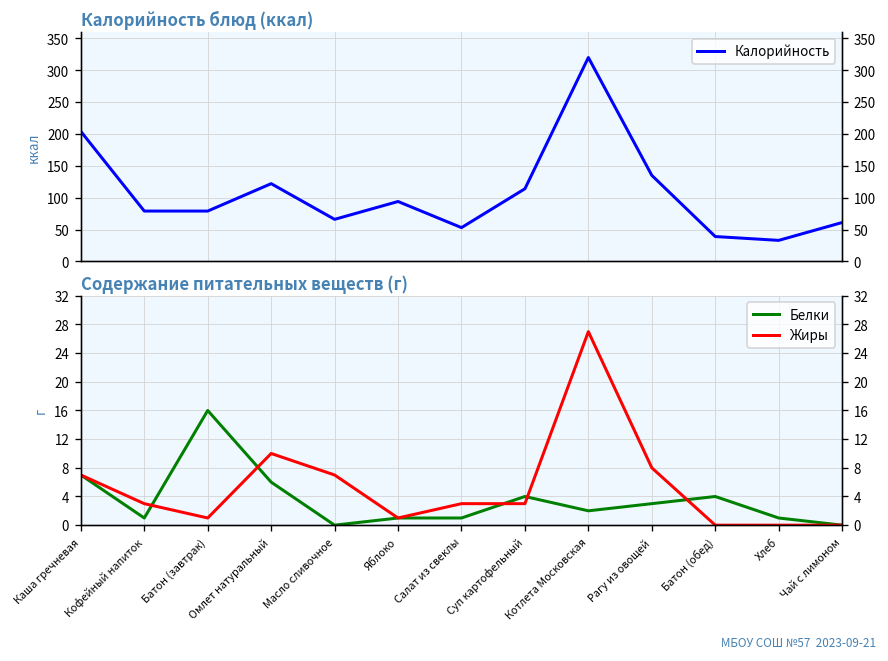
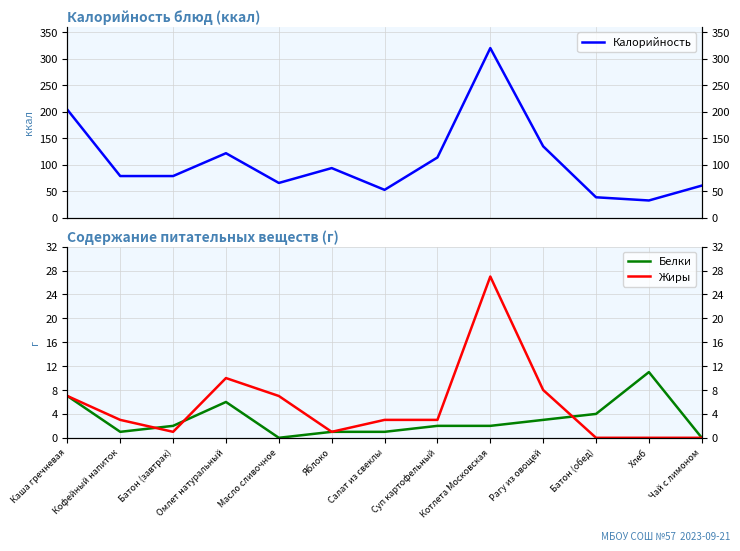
Содержание питательных веществ (г), Белки, Батон (завтрак): 16 -> 2
Содержание питательных веществ (г), Белки, Суп картофельный: 4 -> 2
Содержание питательных веществ (г), Белки, Хлеб: 1 -> 11
